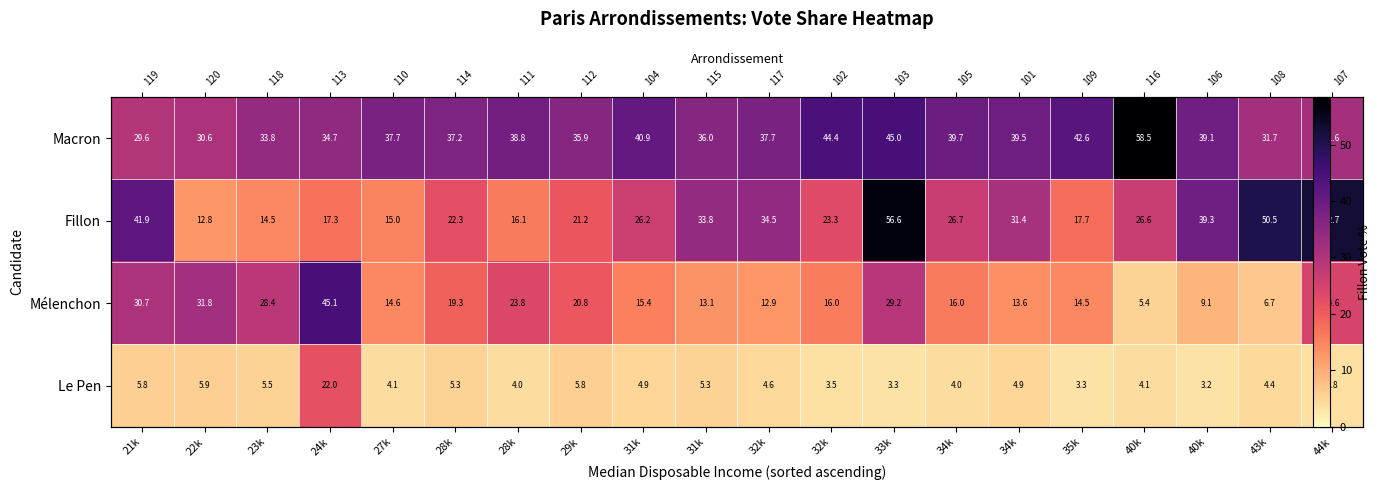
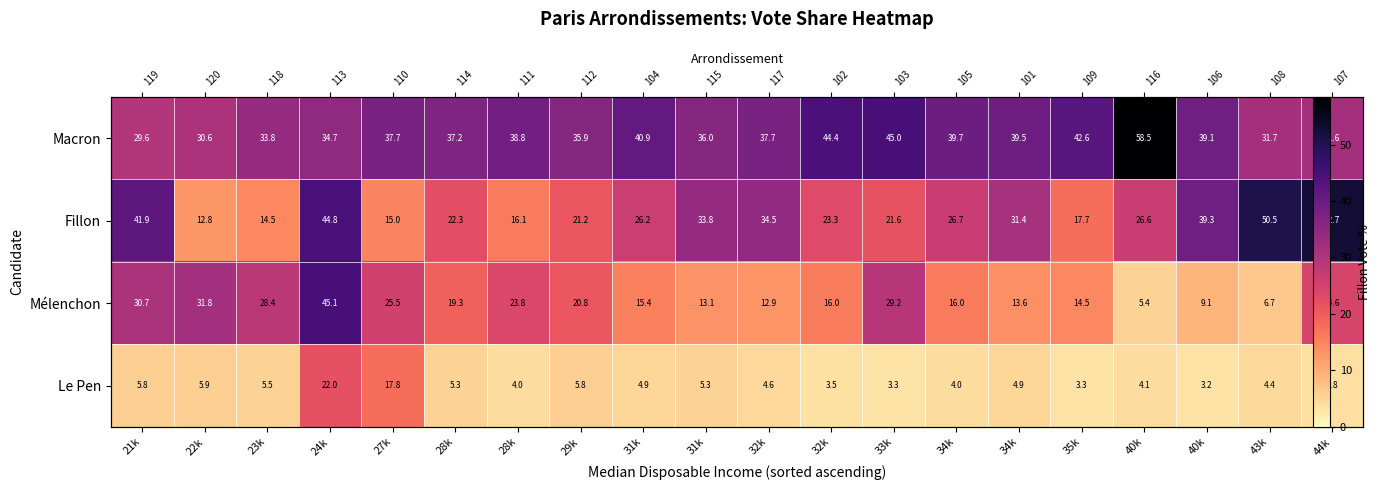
Fillon, 24k: 17.3 -> 44.8
Fillon, 33k: 56.6 -> 21.6
Mélenchon, 27k: 14.6 -> 25.5
Le Pen, 27k: 4.1 -> 17.8
